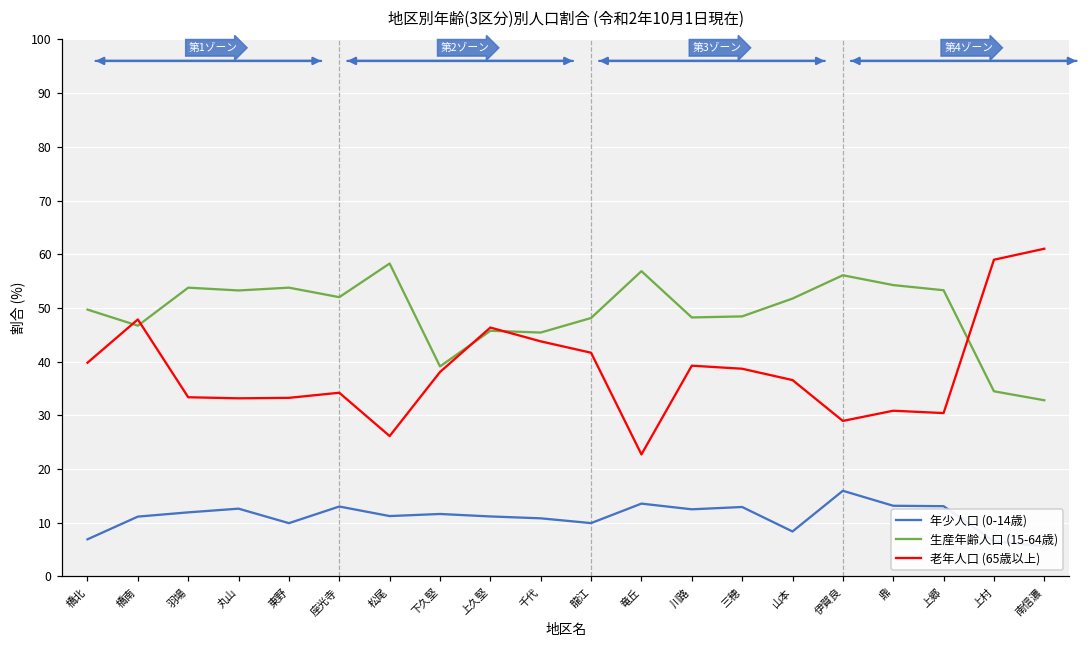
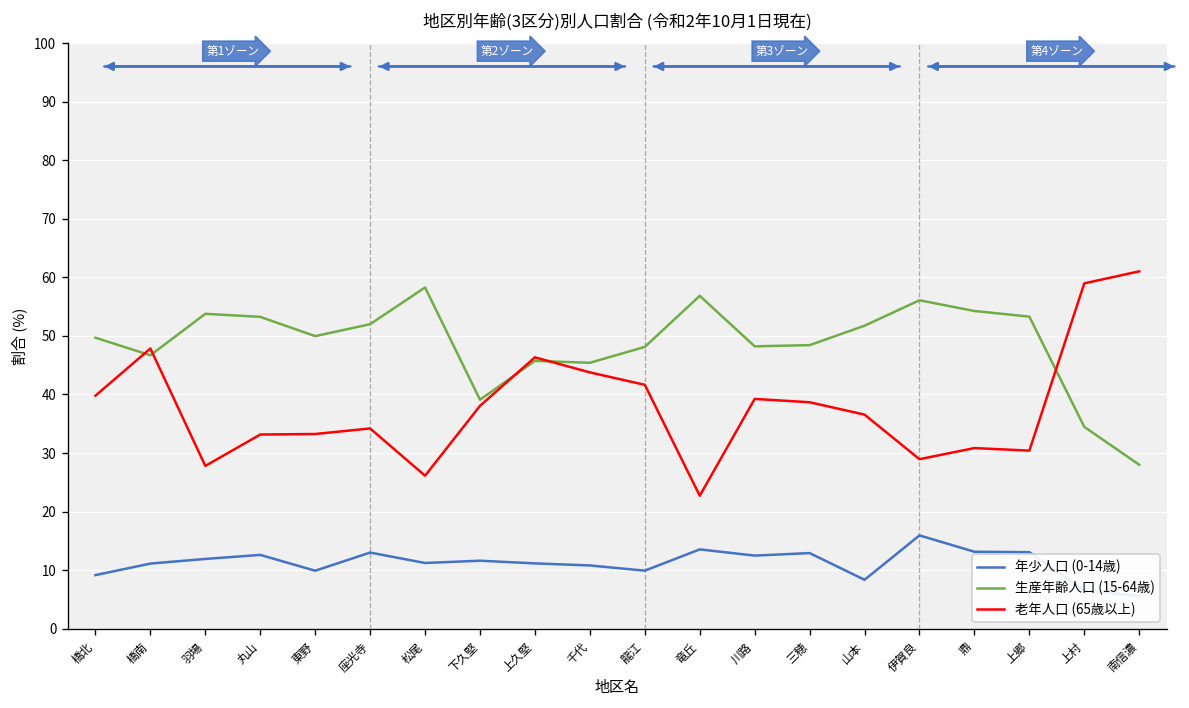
年少人口 (0-14歳), 橋北: 7 -> 9
老年人口 (65歳以上), 羽場: 33 -> 28
生産年齢人口 (15-64歳), 東野: 54 -> 50
生産年齢人口 (15-64歳), 南信濃: 33 -> 28
